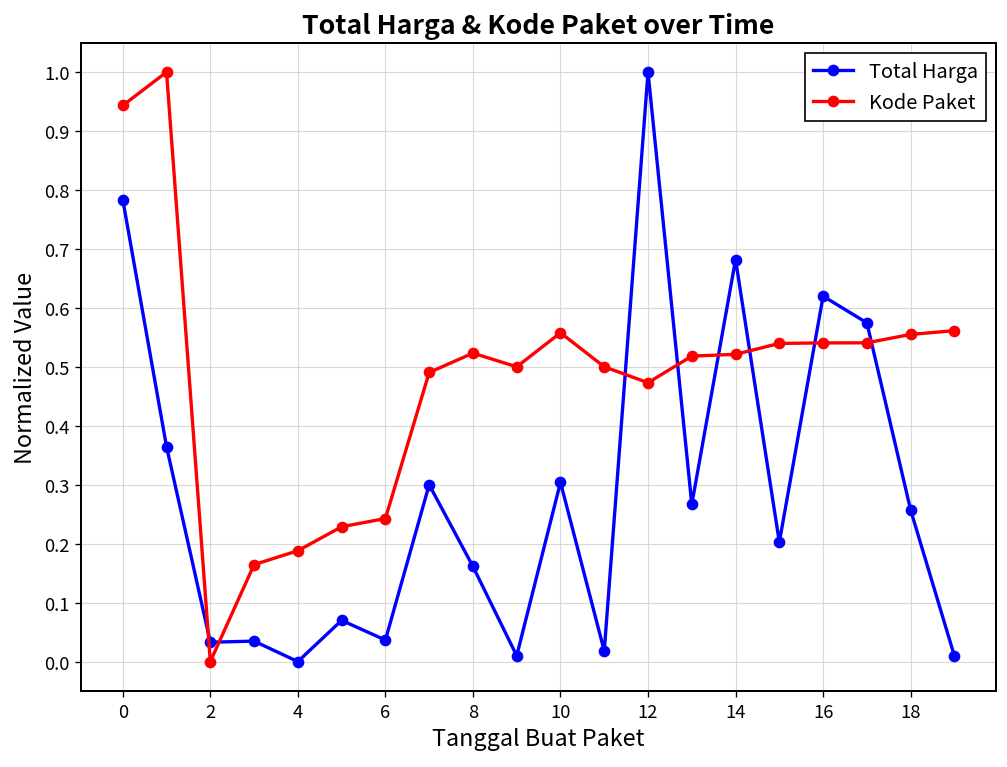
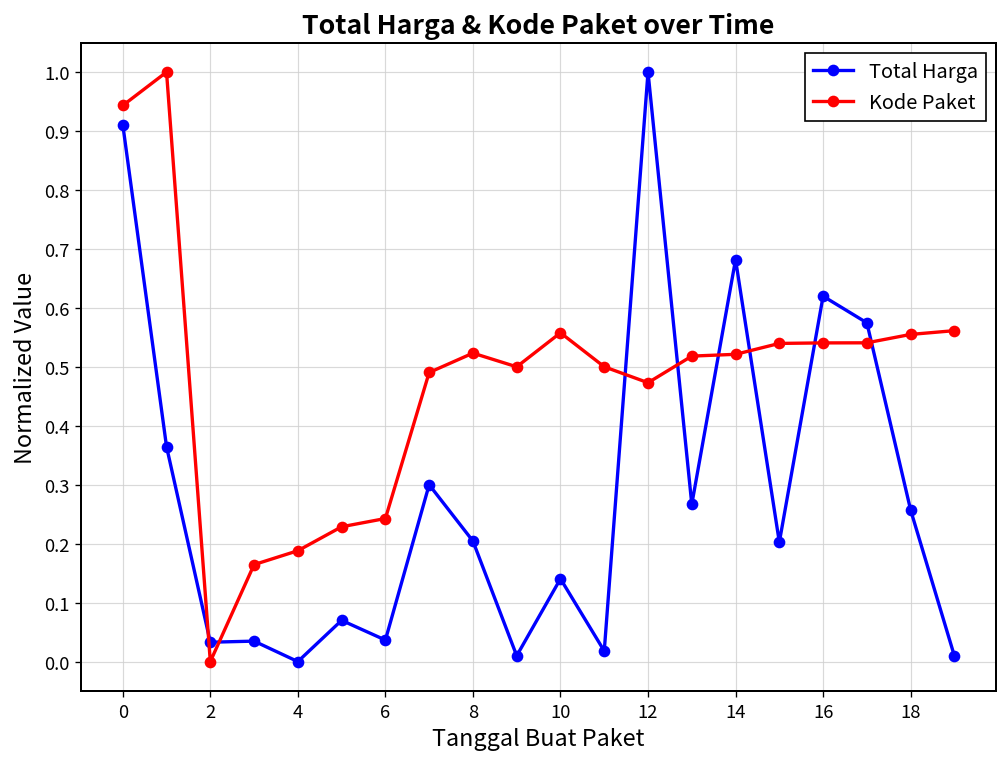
Total Harga, 0: 0.78 -> 0.91
Total Harga, 8: 0.16 -> 0.20
Total Harga, 10: 0.30 -> 0.14
